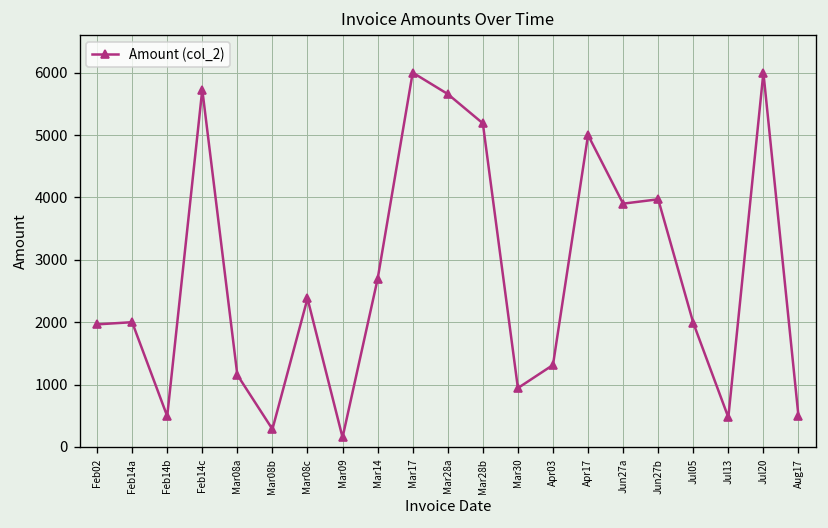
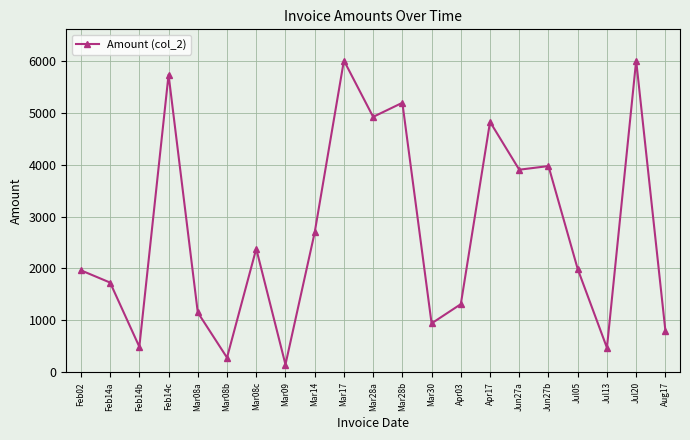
Feb14a: 2000 -> 1700
Mar28a: 5700 -> 4900
Apr17: 5000 -> 4800
Aug17: 500 -> 800
